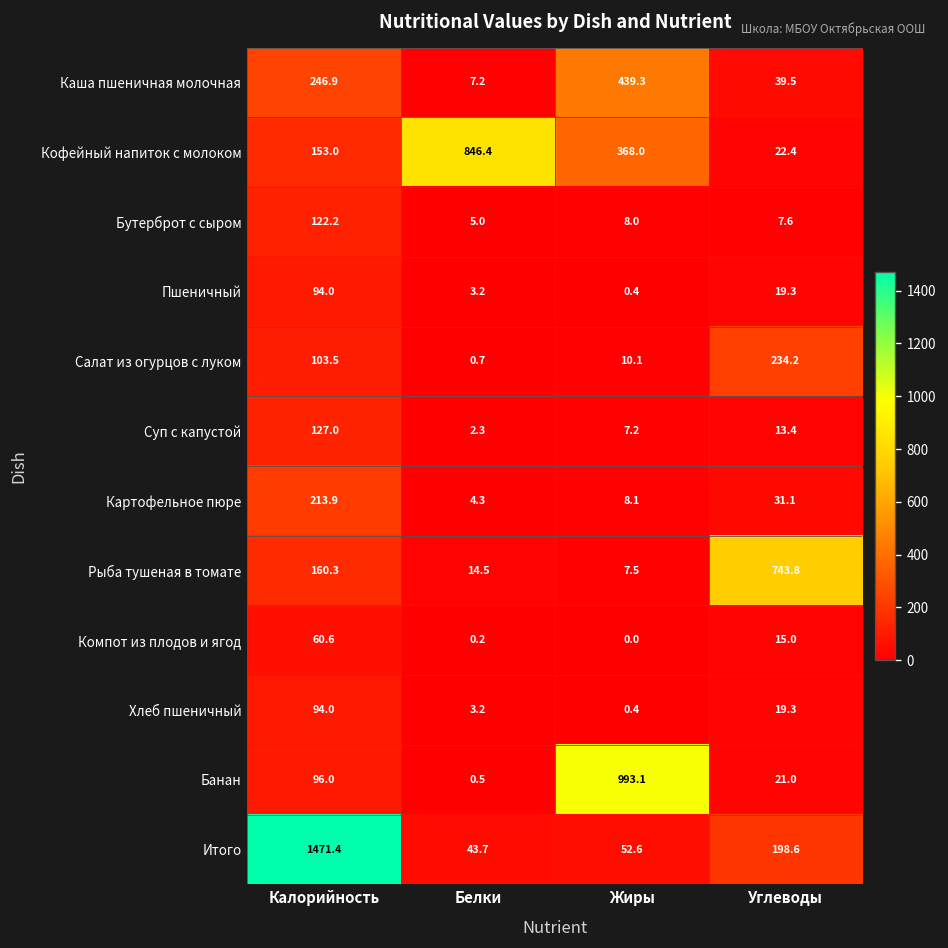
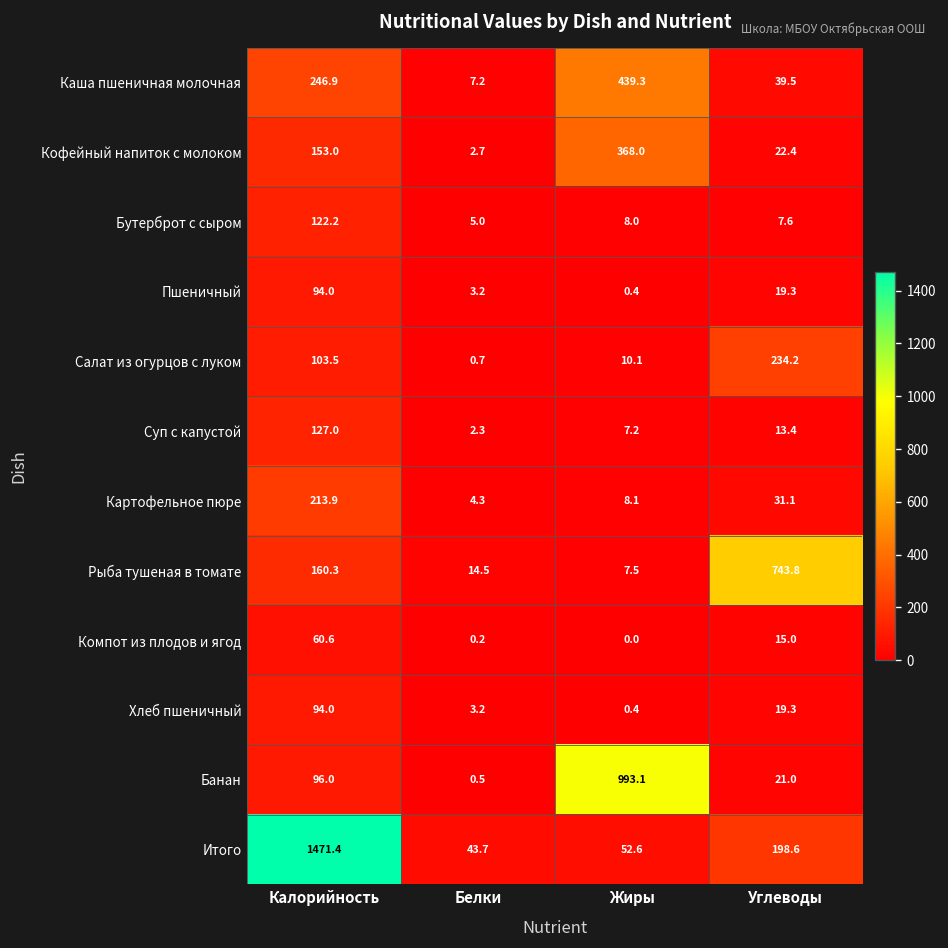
Кофейный напиток с молоком, Белки: 846.4 -> 2.7
